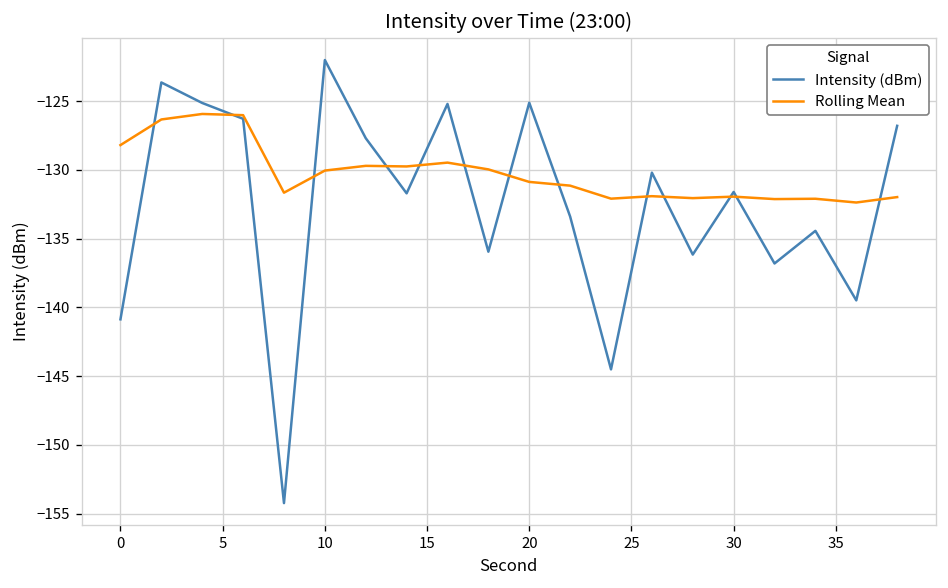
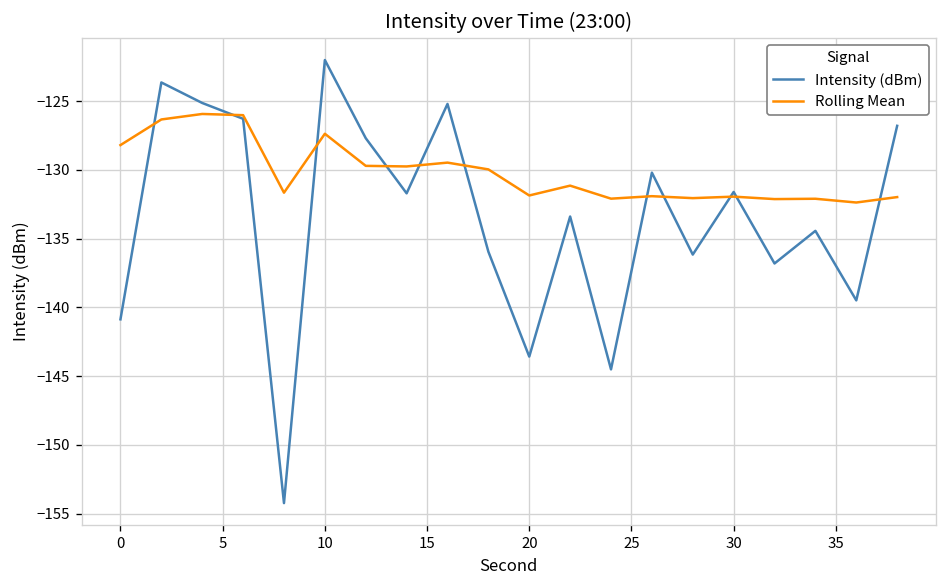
Rolling Mean, 10: -130.0 -> -127.4
Intensity (dBm), 20: -125.1 -> -143.6
Rolling Mean, 20: -130.9 -> -131.9
